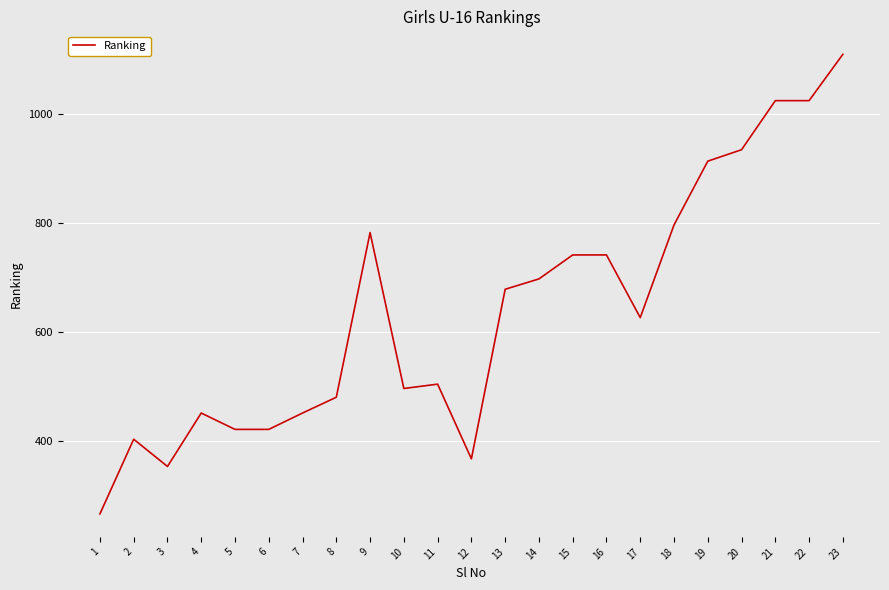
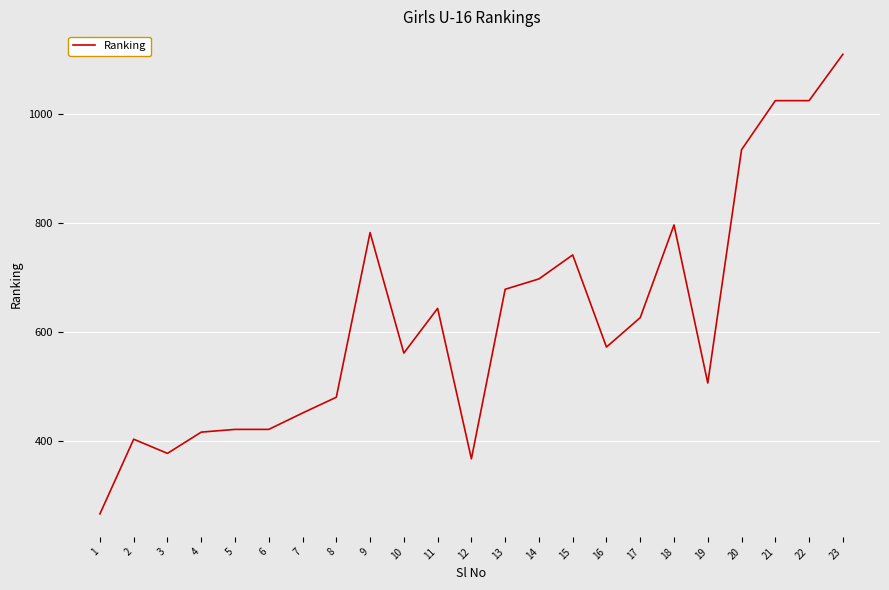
3: 350 -> 380
4: 450 -> 420
10: 500 -> 560
11: 500 -> 640
16: 740 -> 570
19: 910 -> 510
